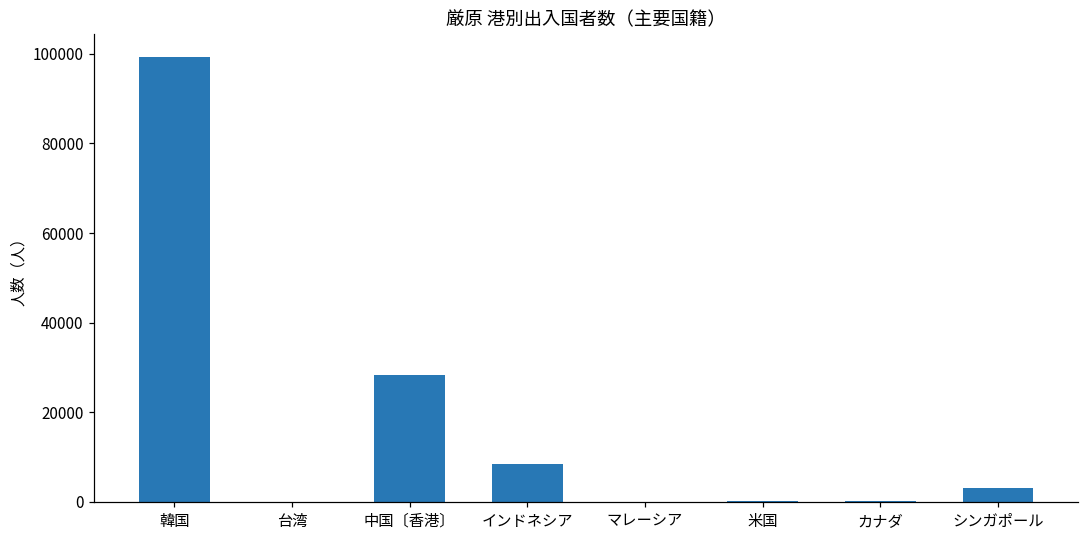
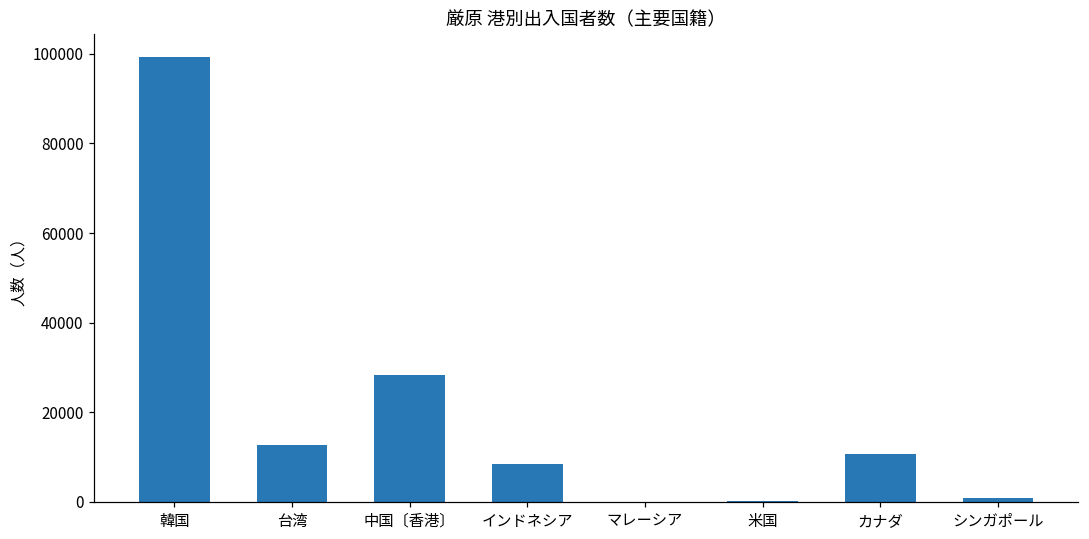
台湾: 0 -> 13000
カナダ: 0 -> 11000
シンガポール: 3000 -> 1000
